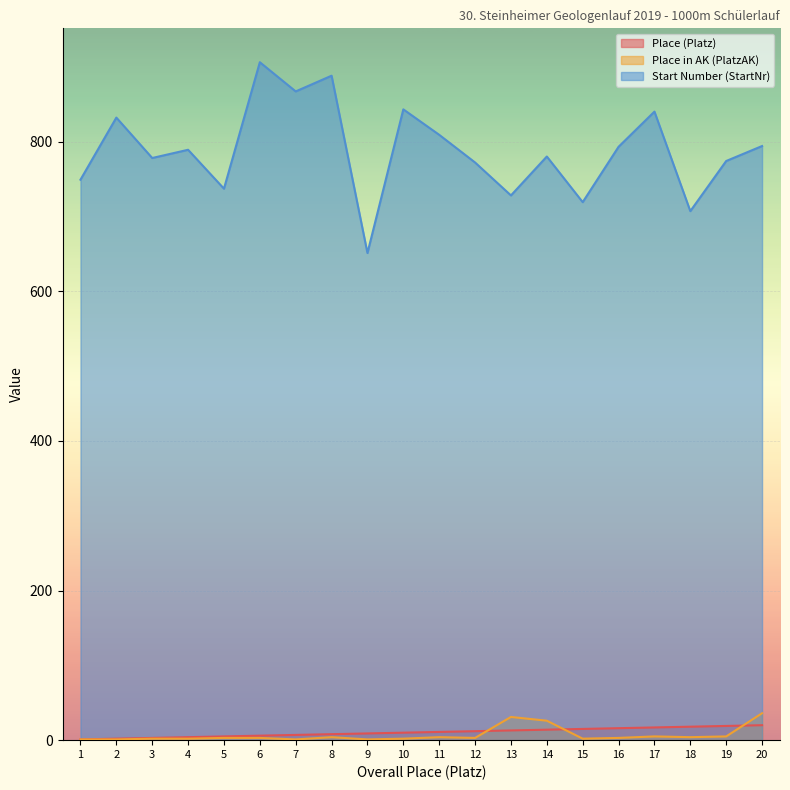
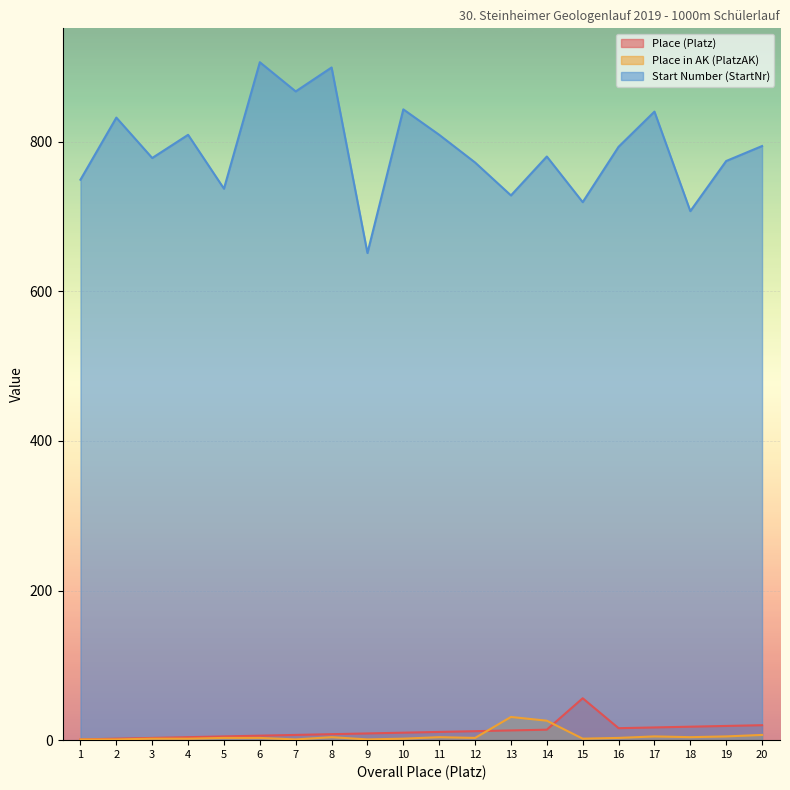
Start Number (StartNr), 4: 790 -> 810
Start Number (StartNr), 8: 890 -> 900
Place (Platz), 15: 20 -> 60
Place in AK (PlatzAK), 20: 40 -> 10
